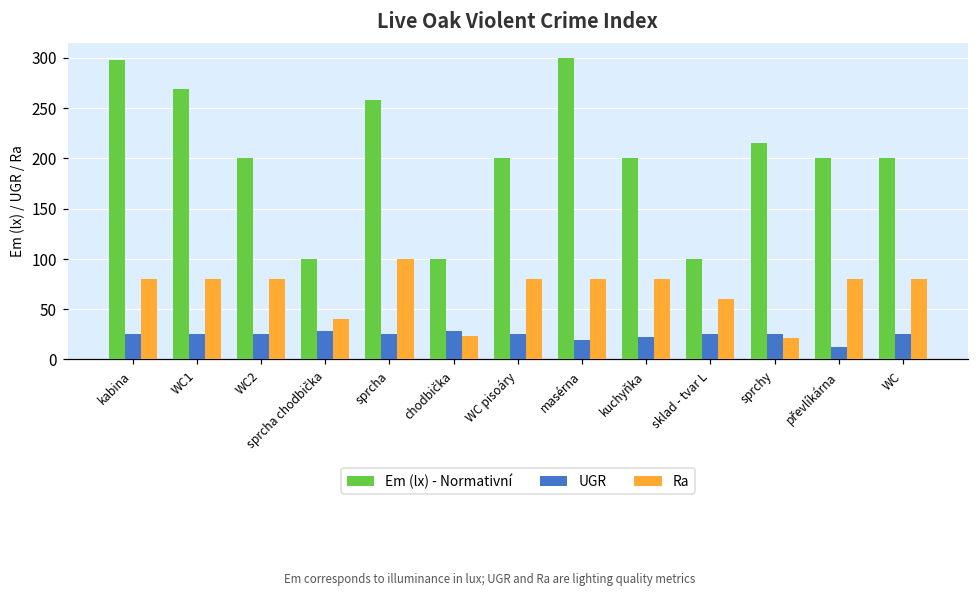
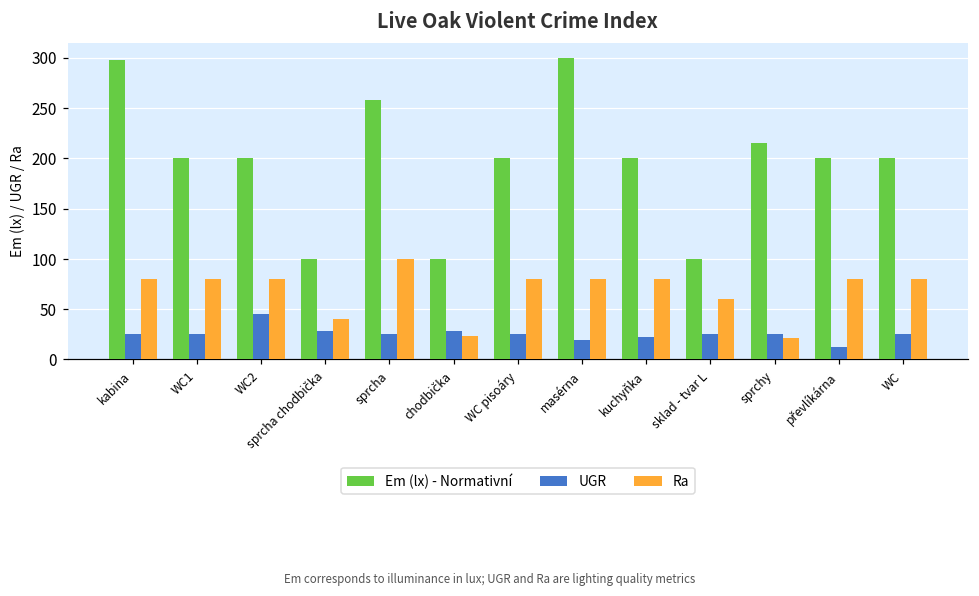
Em (lx) - Normativní, WC1: 270 -> 200
UGR, WC2: 30 -> 50
